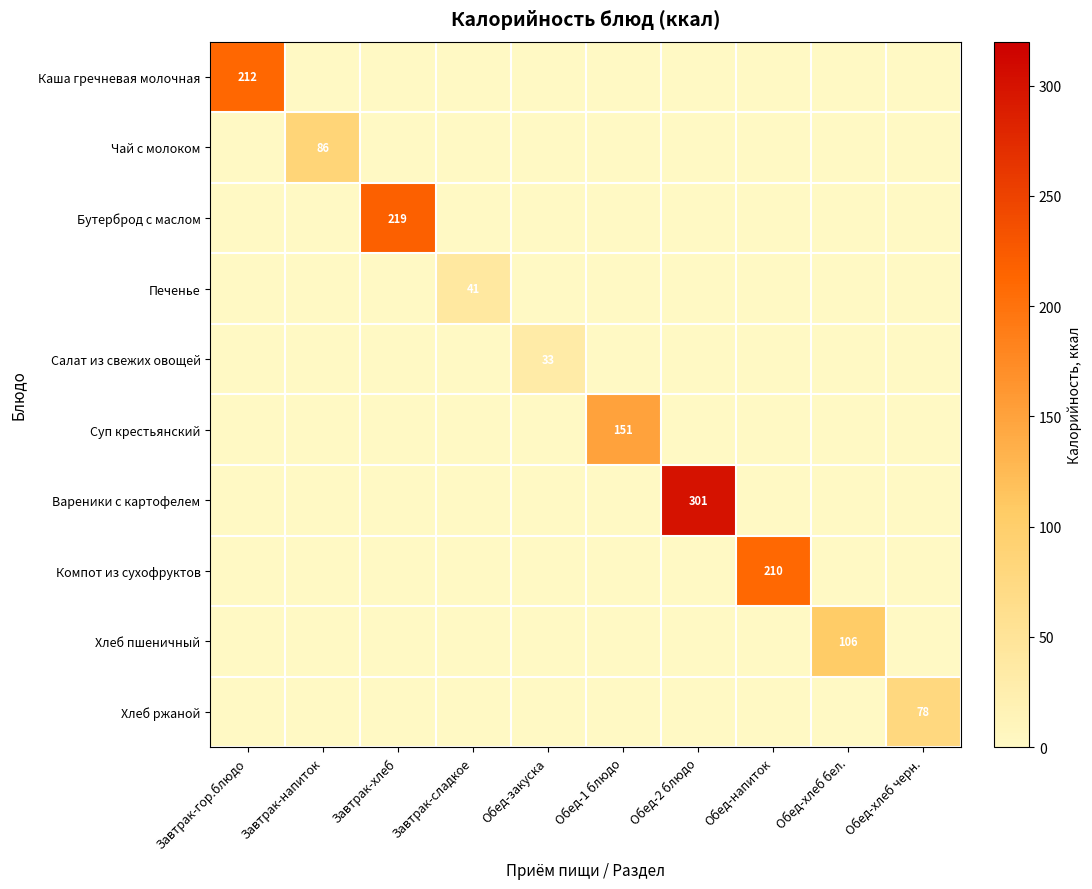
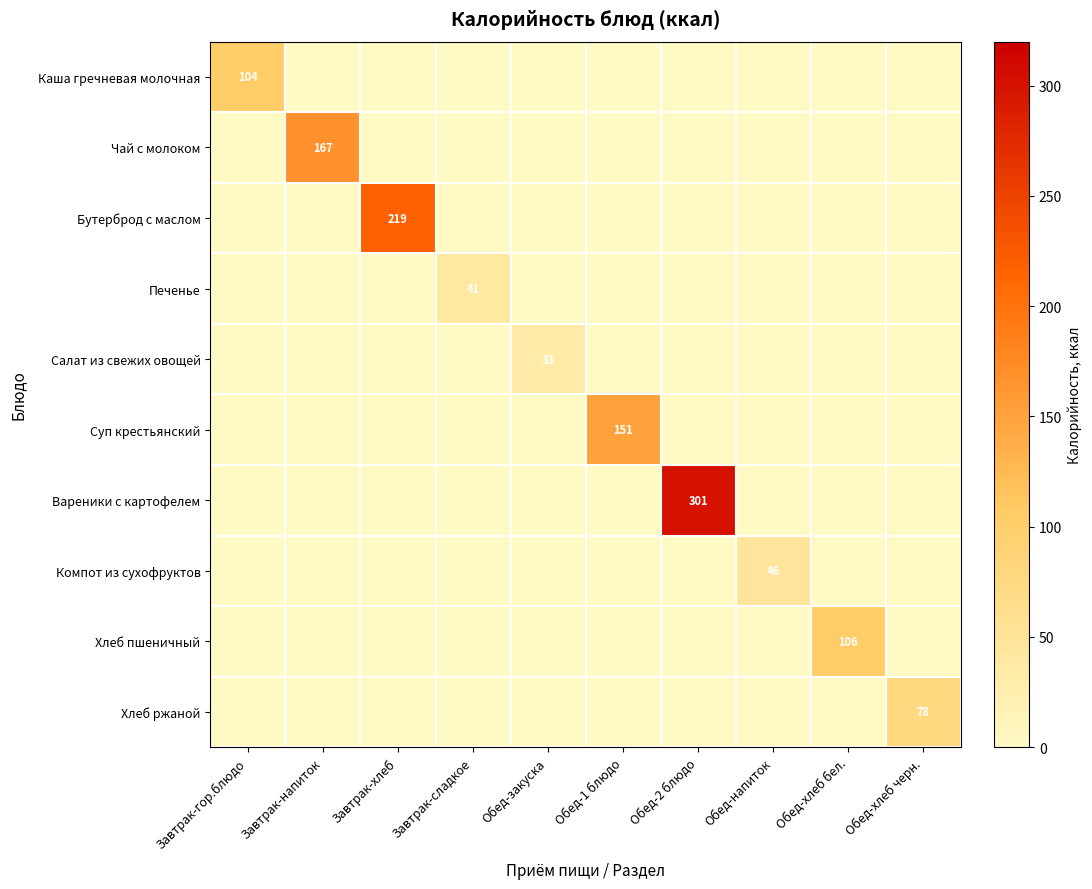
Каша гречневая молочная, Завтрак-гор.блюдо: 212 -> 104
Чай с молоком, Завтрак-напиток: 86 -> 167
Компот из сухофруктов, Обед-напиток: 210 -> 46
